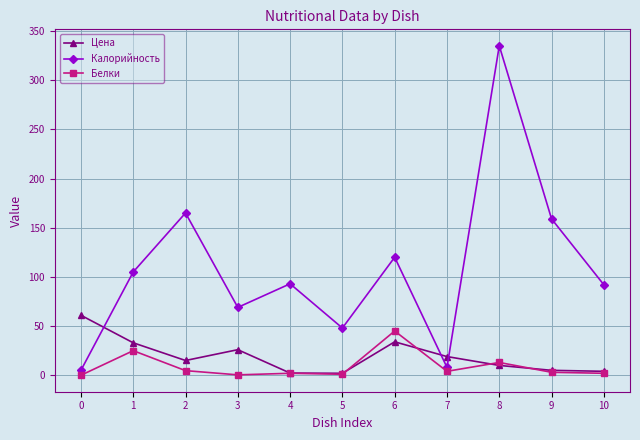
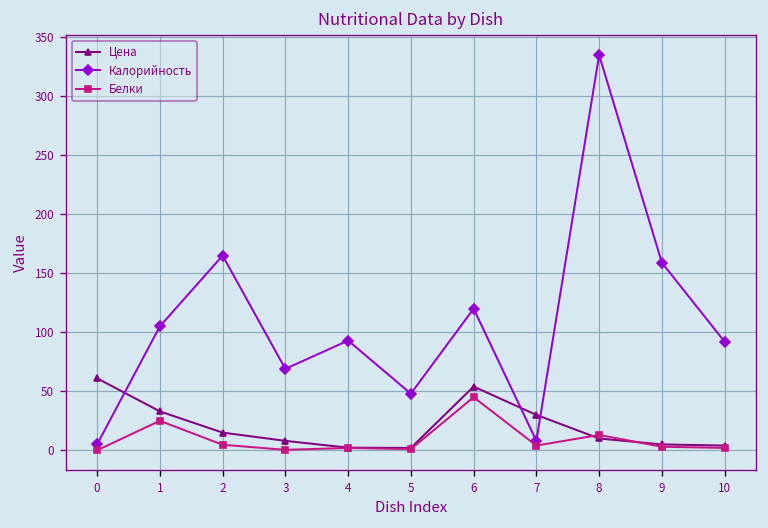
Цена, 3: 30 -> 10
Цена, 6: 30 -> 50
Цена, 7: 20 -> 30
